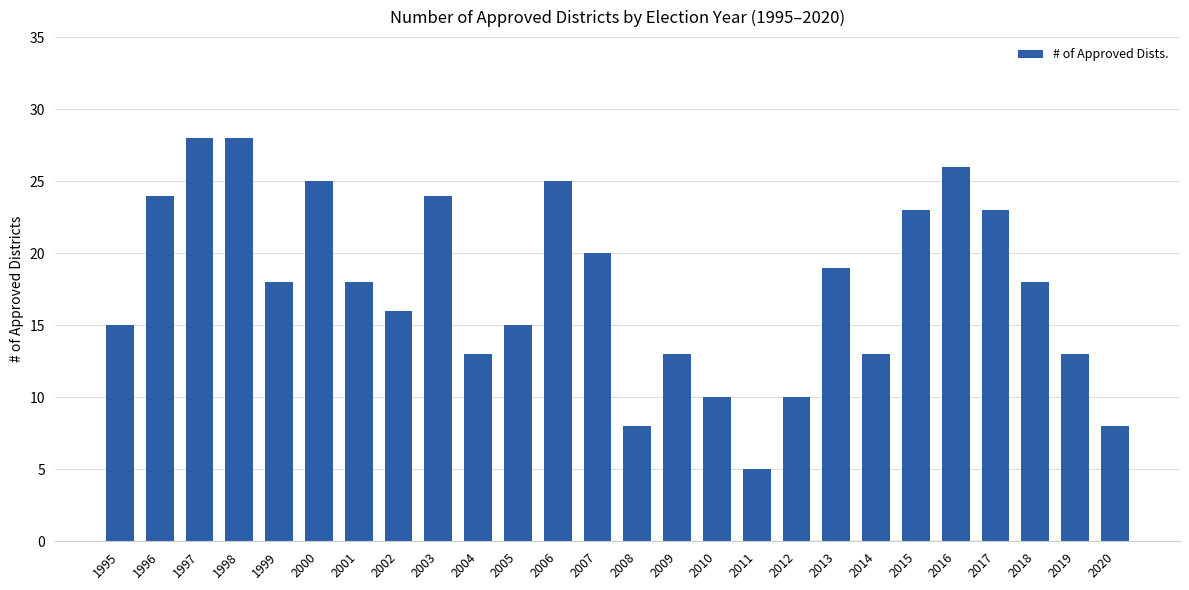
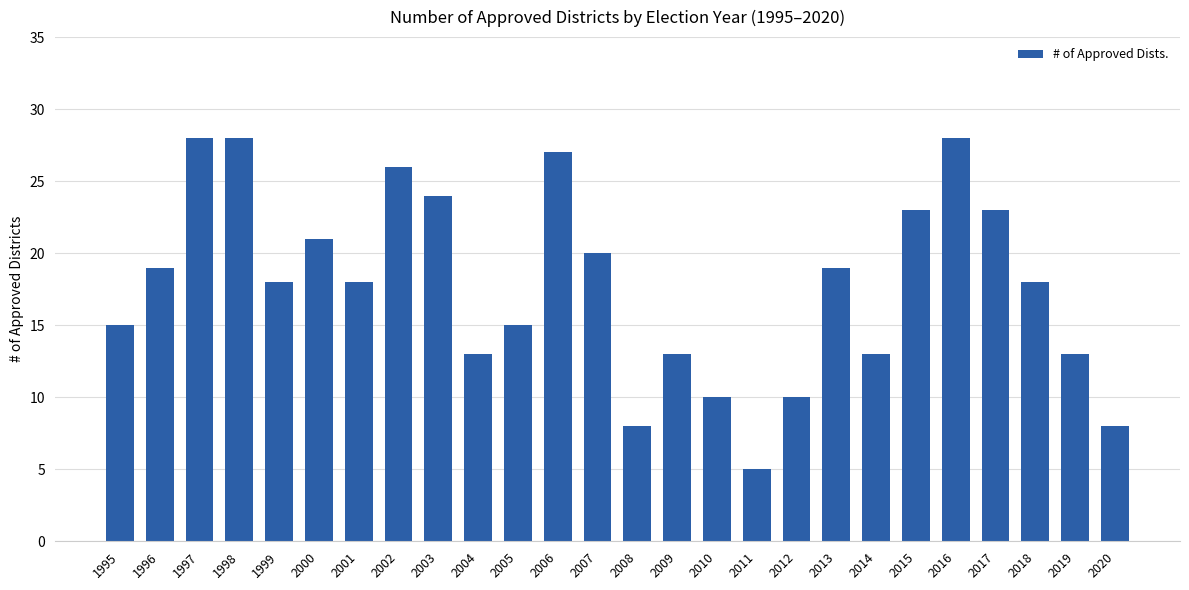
1996: 24 -> 19
2000: 25 -> 21
2002: 16 -> 26
2006: 25 -> 27
2016: 26 -> 28
